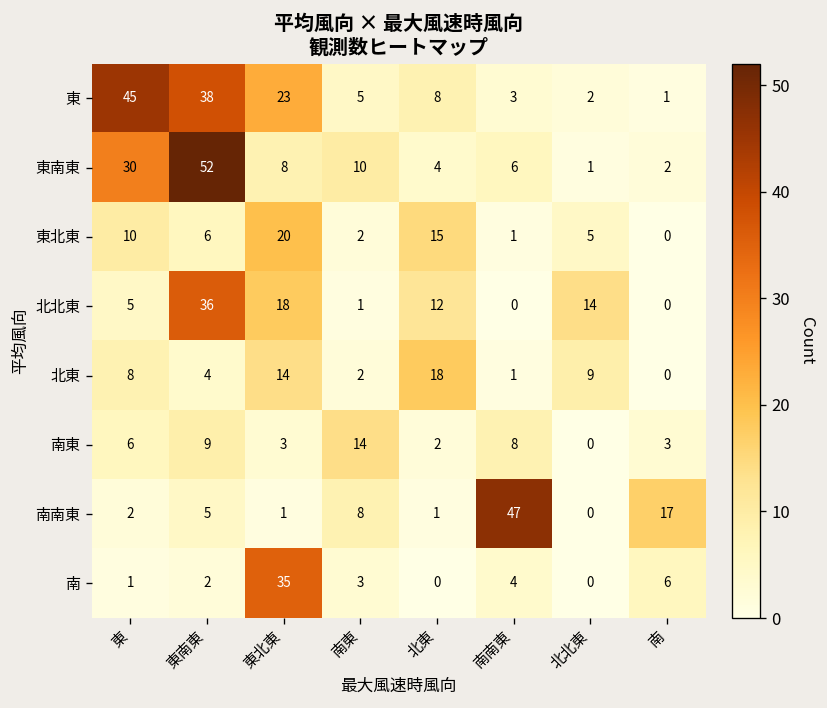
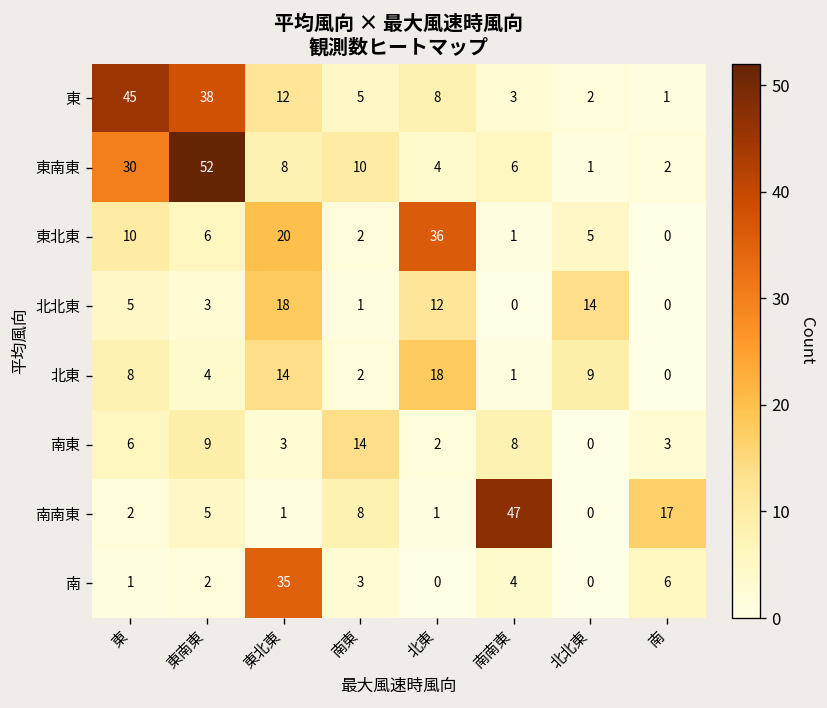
東, 東北東: 23 -> 12
東北東, 北東: 15 -> 36
北北東, 東南東: 36 -> 3
